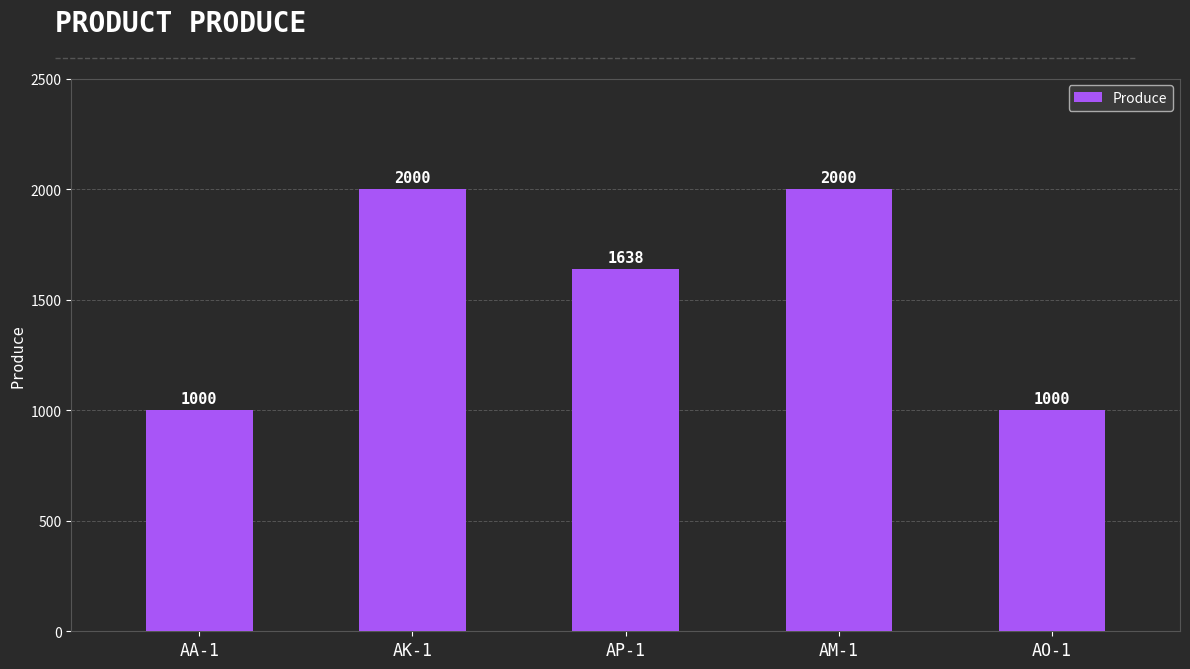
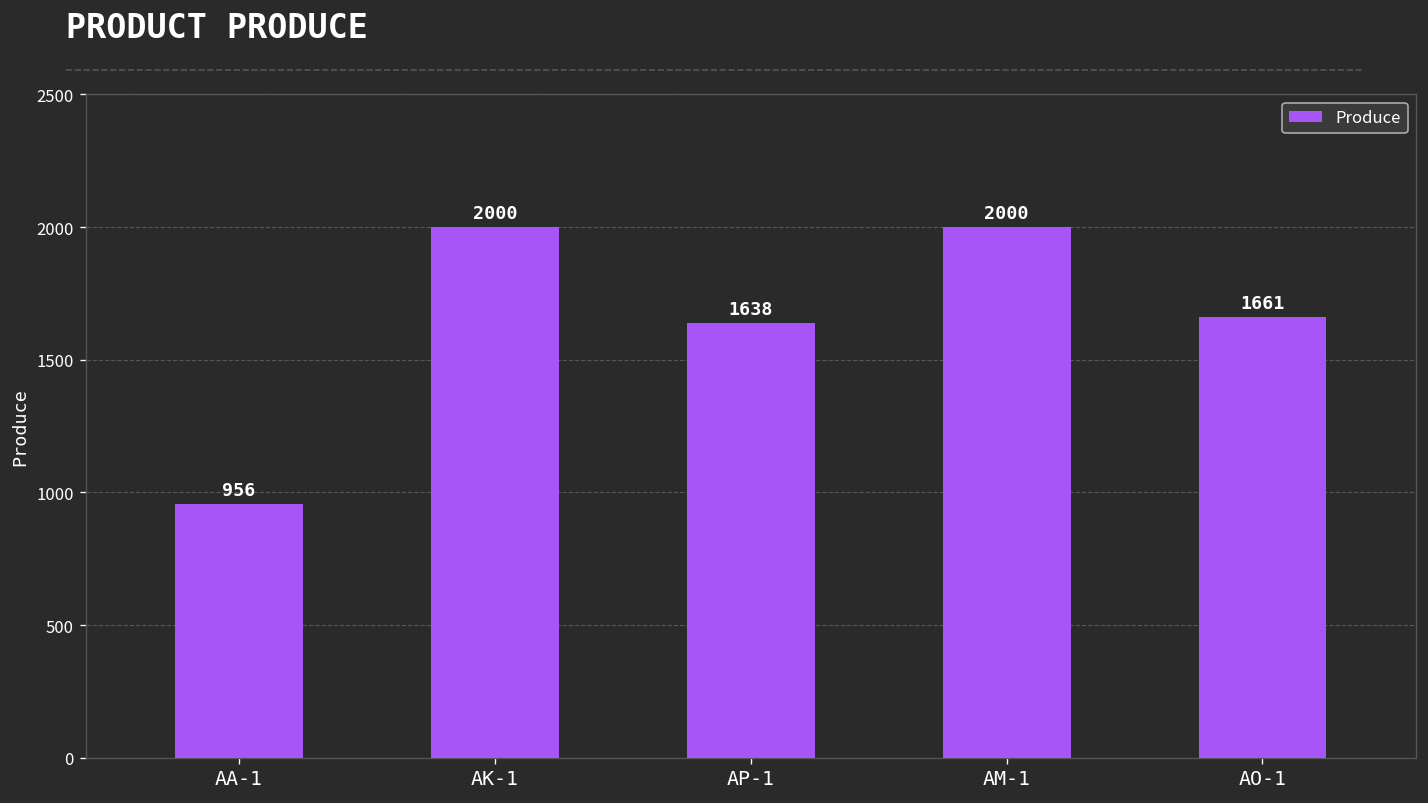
AA-1: 1000 -> 956
AO-1: 1000 -> 1661
